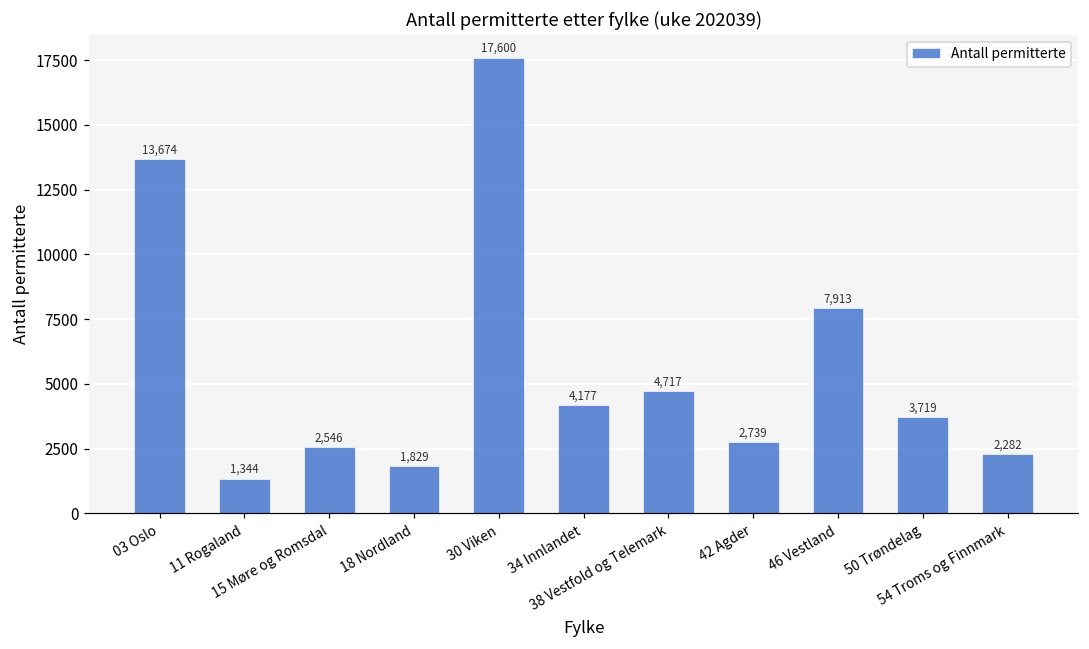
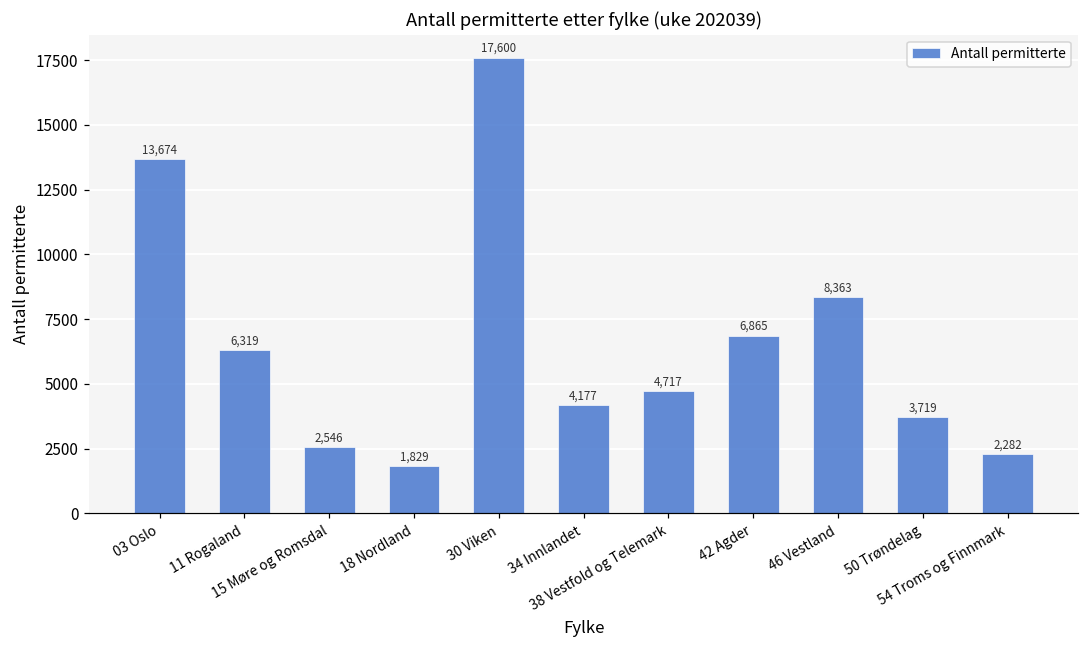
11 Rogaland: 1,344 -> 6,319
42 Agder: 2,739 -> 6,865
46 Vestland: 7,913 -> 8,363
